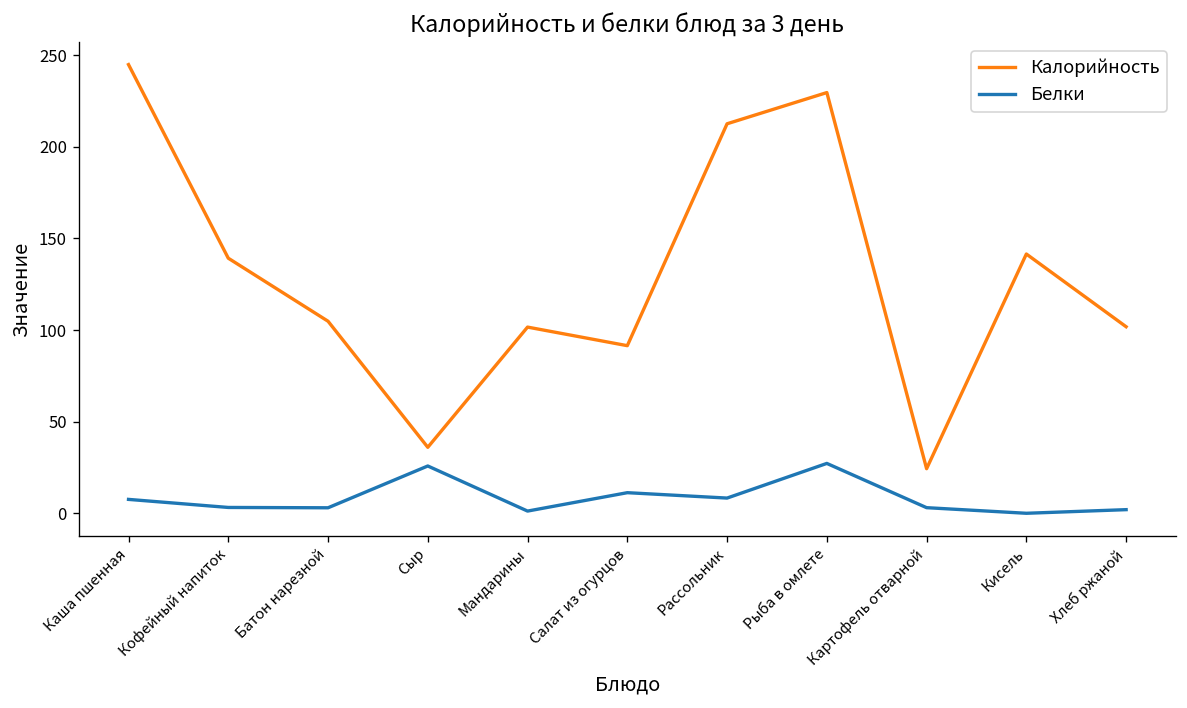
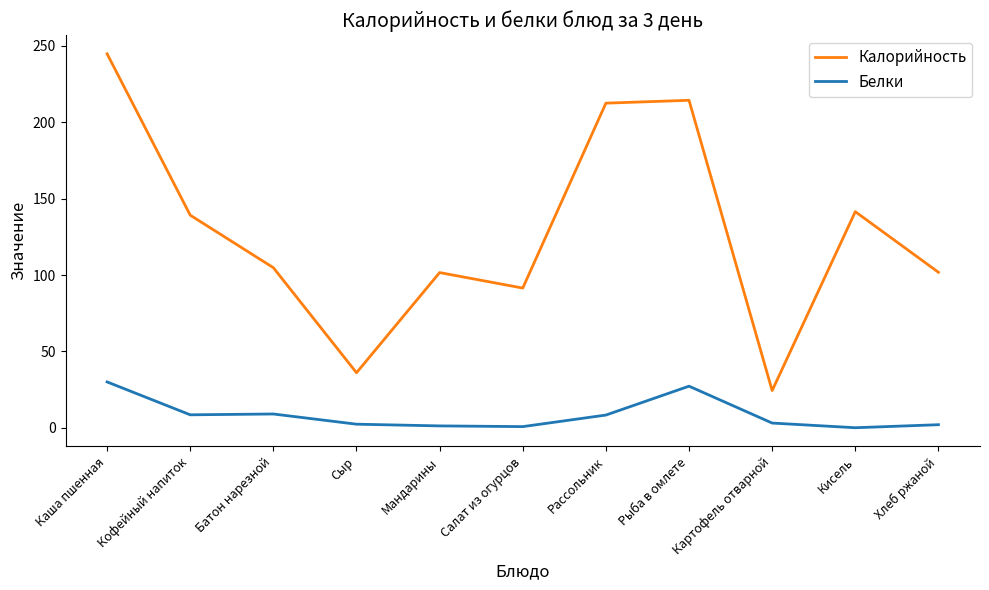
Белки, Каша пшенная: 8 -> 30
Белки, Кофейный напиток: 3 -> 8
Белки, Батон нарезной: 3 -> 9
Белки, Сыр: 26 -> 2
Белки, Салат из огурцов: 11 -> 1
Калорийность, Рыба в омлете: 230 -> 214
